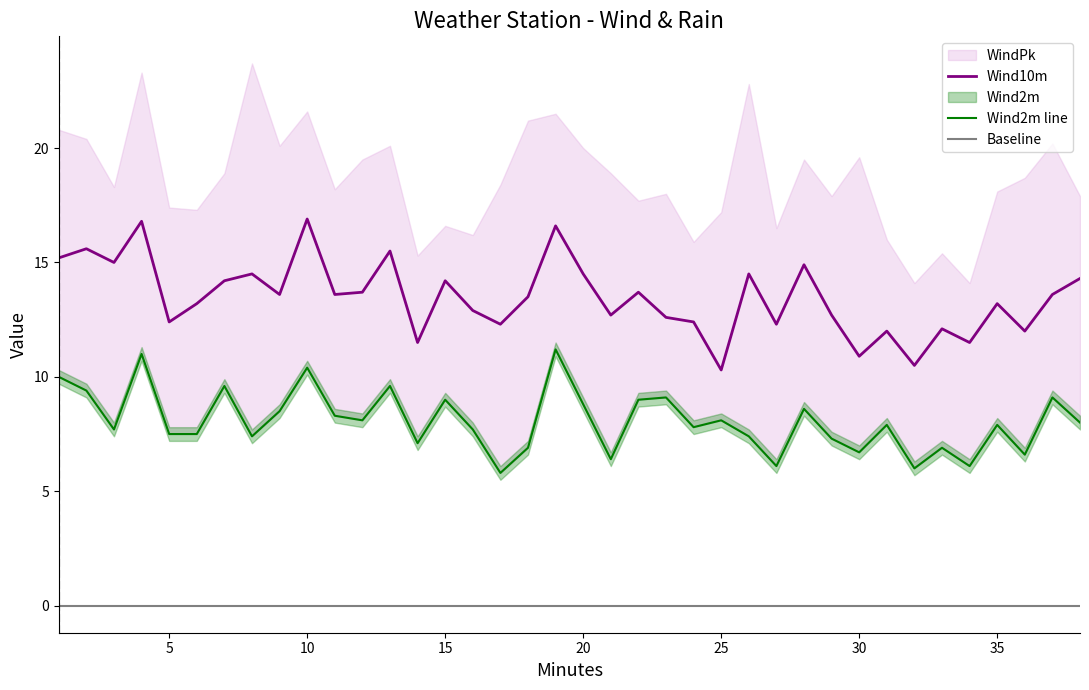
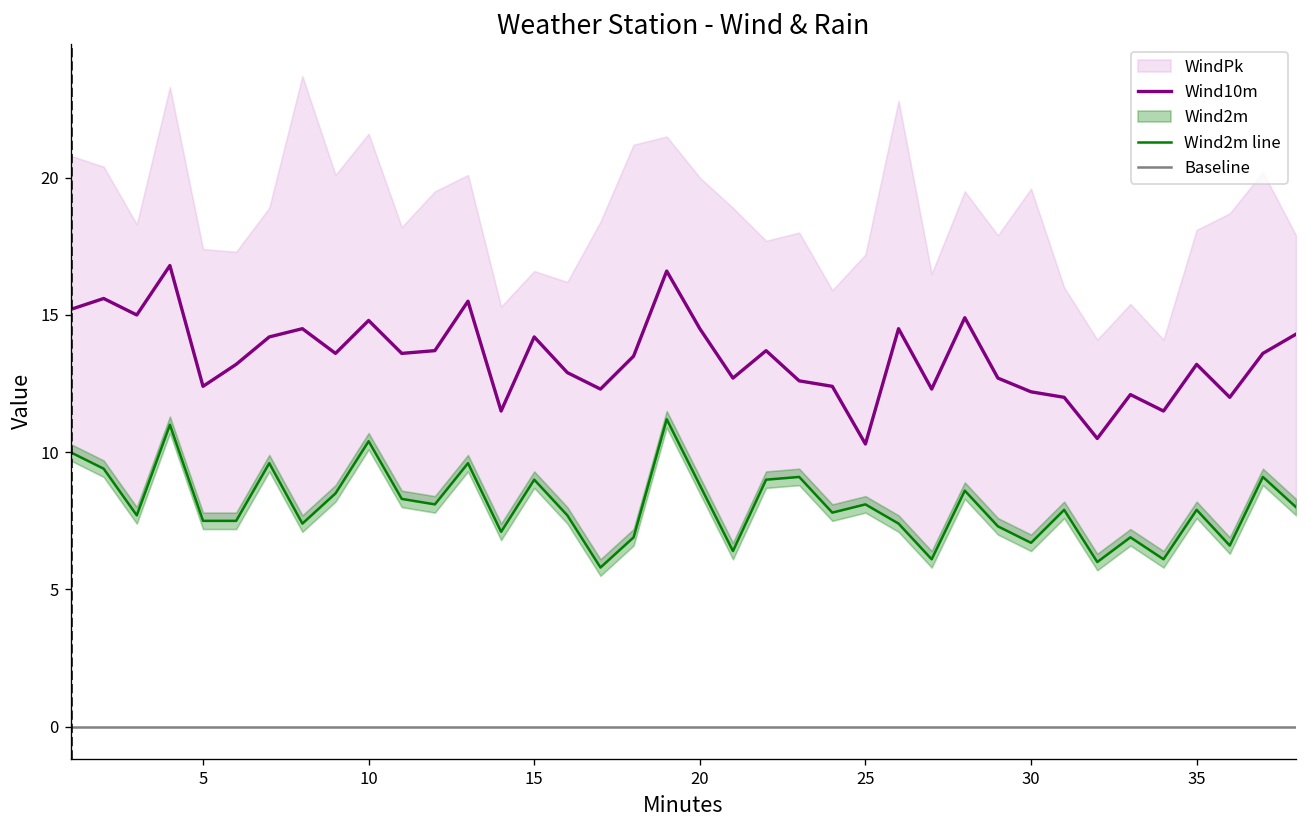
Wind10m, 10: 16.9 -> 14.8
Wind10m, 30: 10.9 -> 12.2
